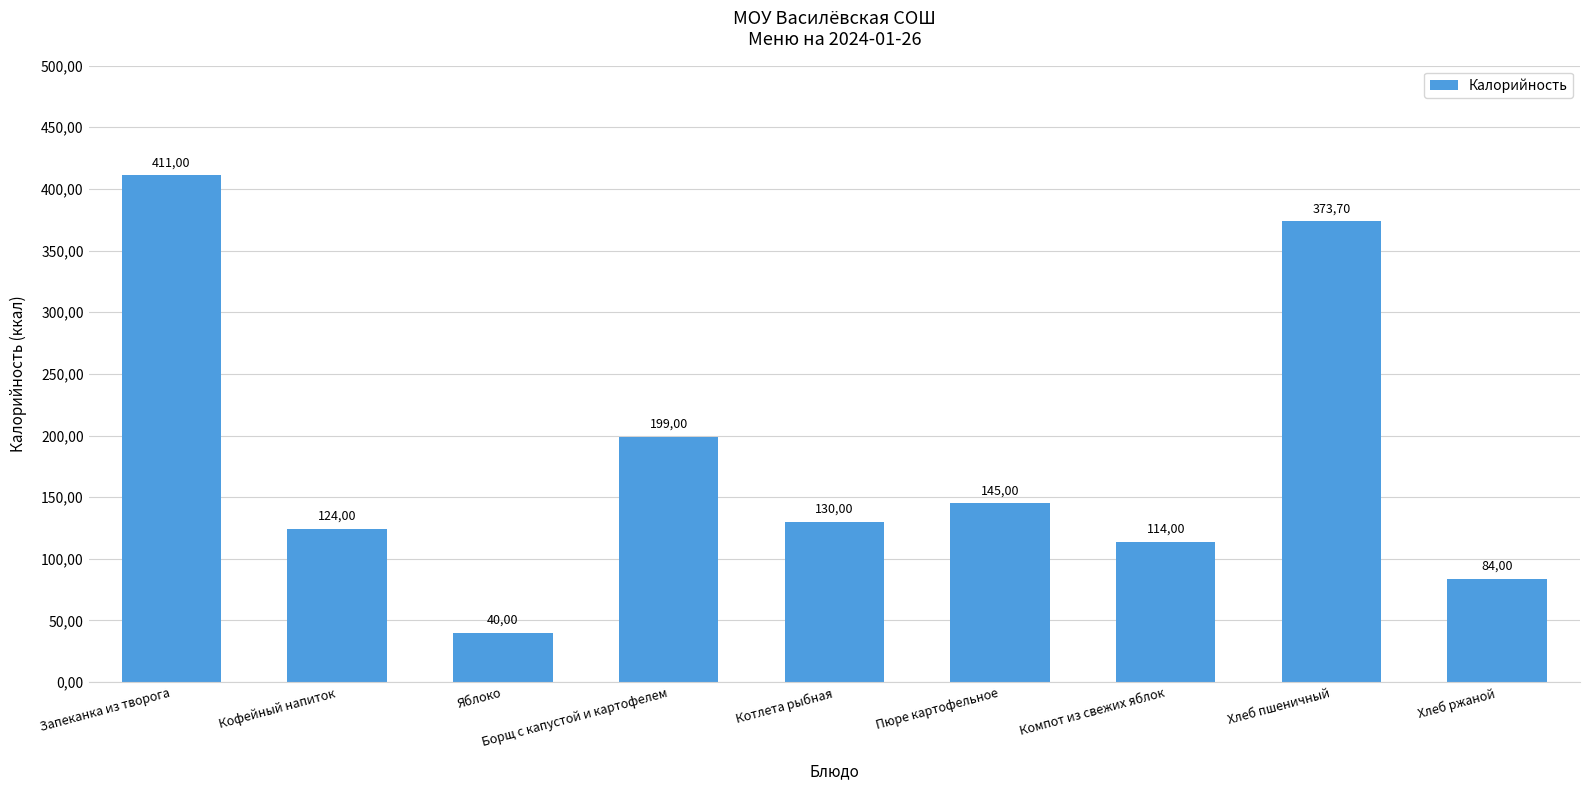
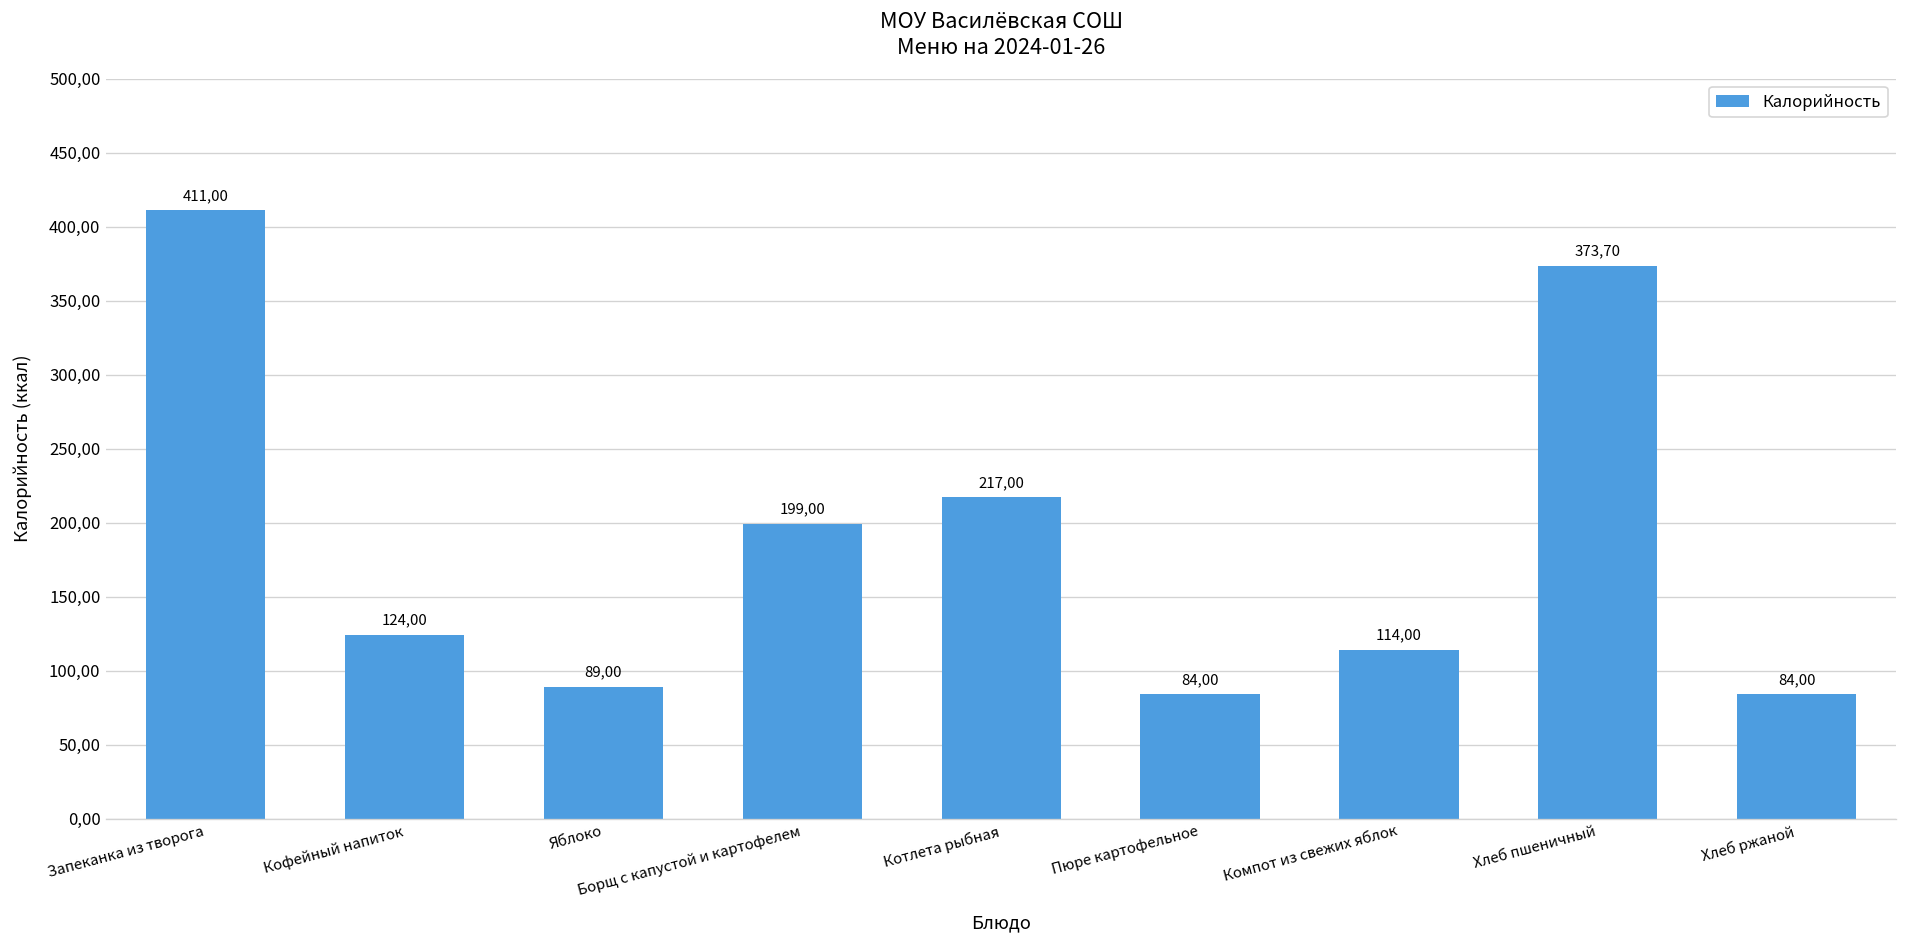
Яблоко: 40,00 -> 89,00
Котлета рыбная: 130,00 -> 217,00
Пюре картофельное: 145,00 -> 84,00
